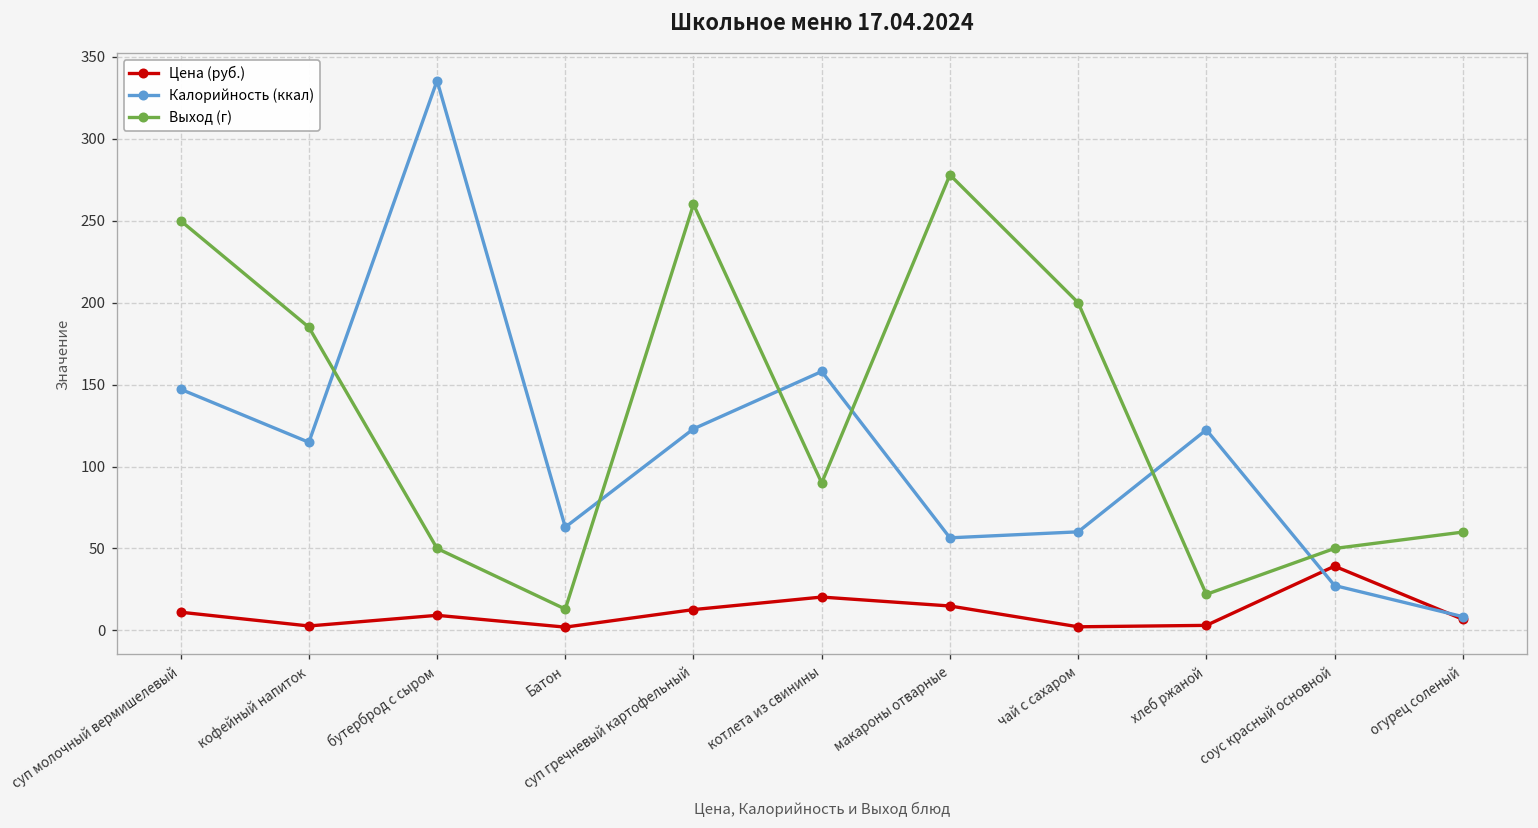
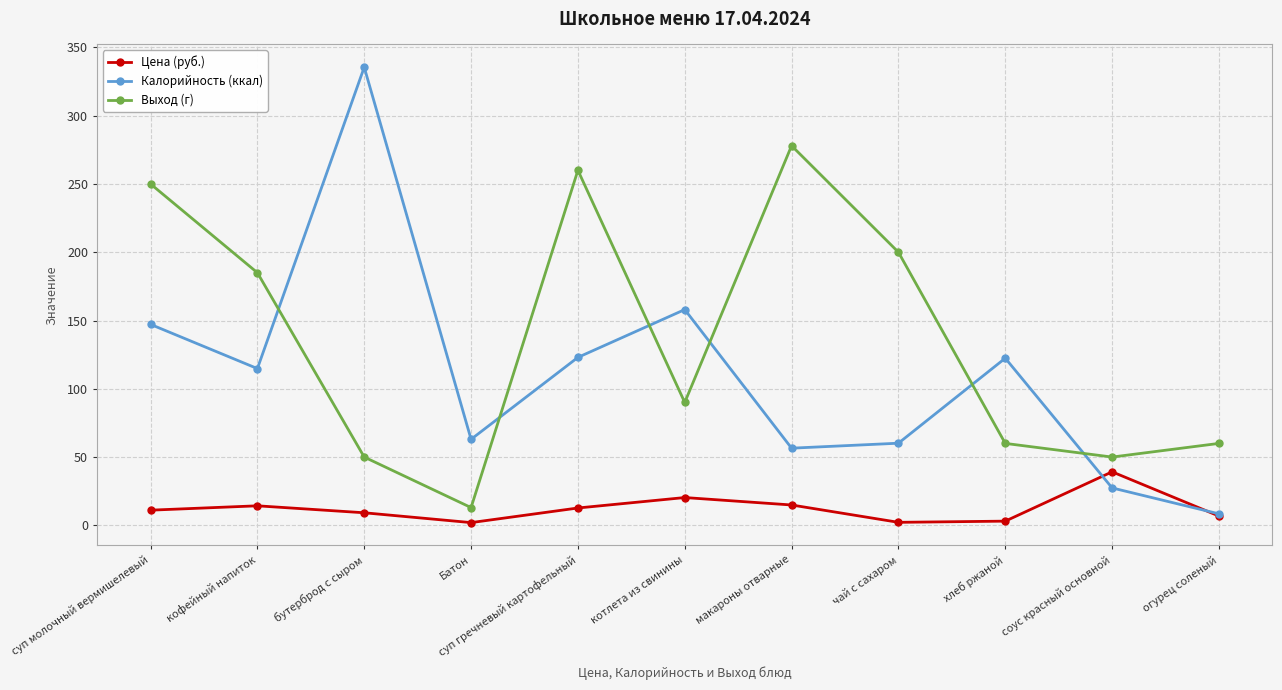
Цена (руб.), кофейный напиток: 3 -> 14
Выход (г), хлеб ржаной: 22 -> 60
